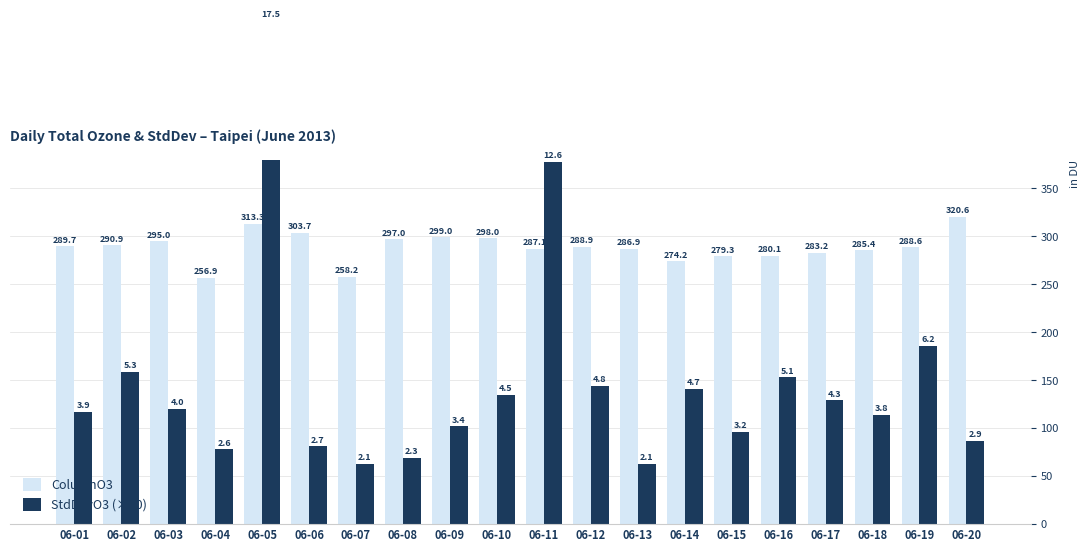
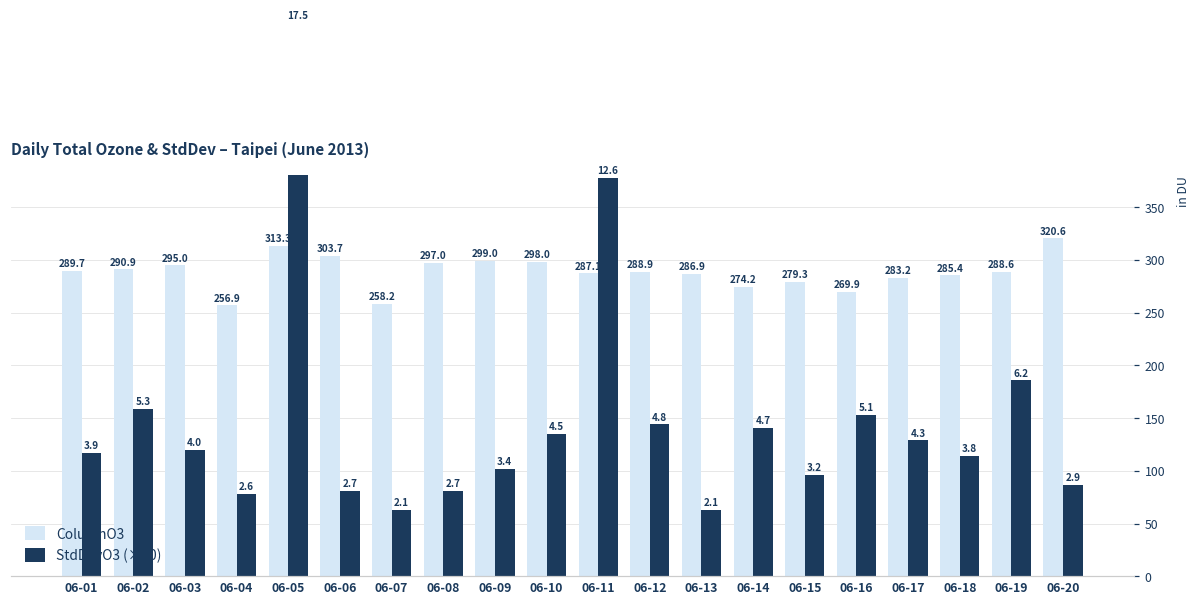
StdDevO3 (×30), 06-08: 2.3 -> 2.7
ColumnO3, 06-16: 280.1 -> 269.9
